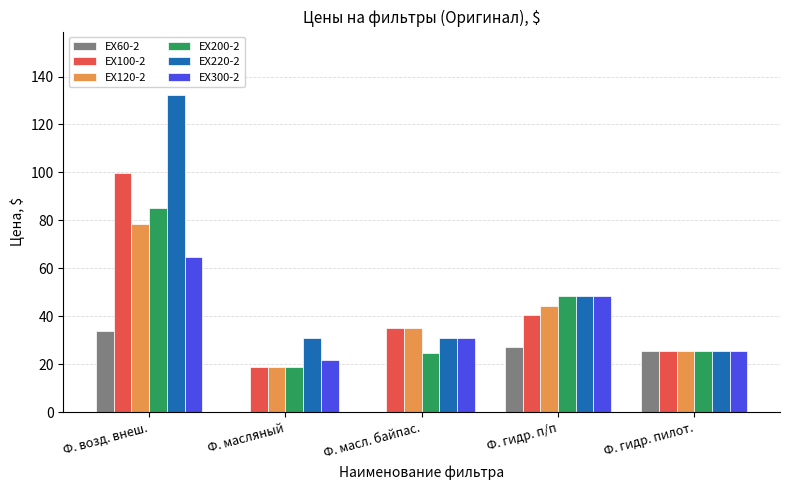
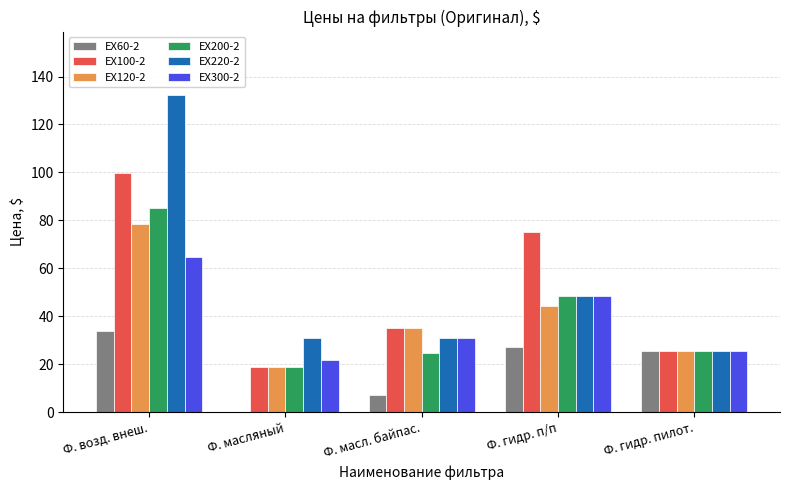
EX60-2, Ф. масл. байпас.: 0 -> 7
EX100-2, Ф. гидр. п/п: 41 -> 75
